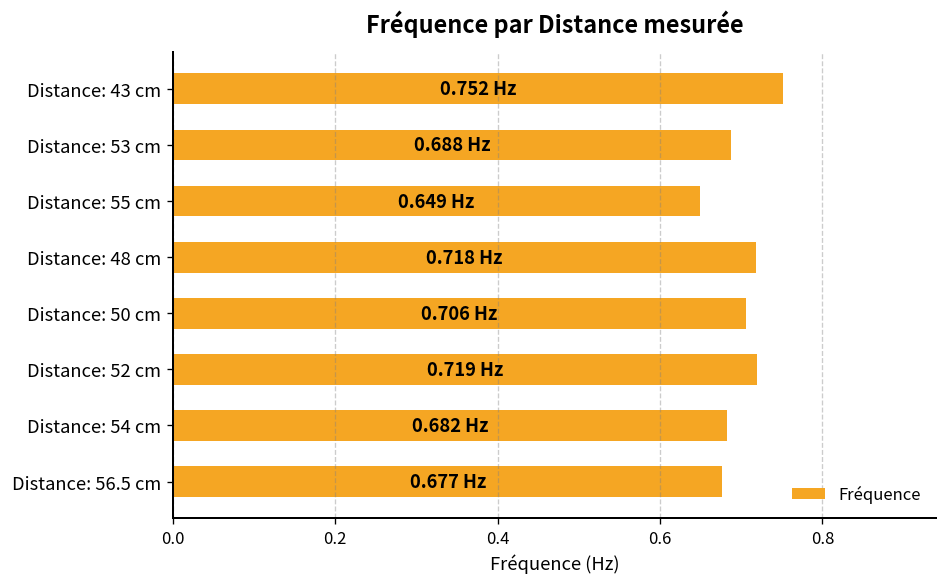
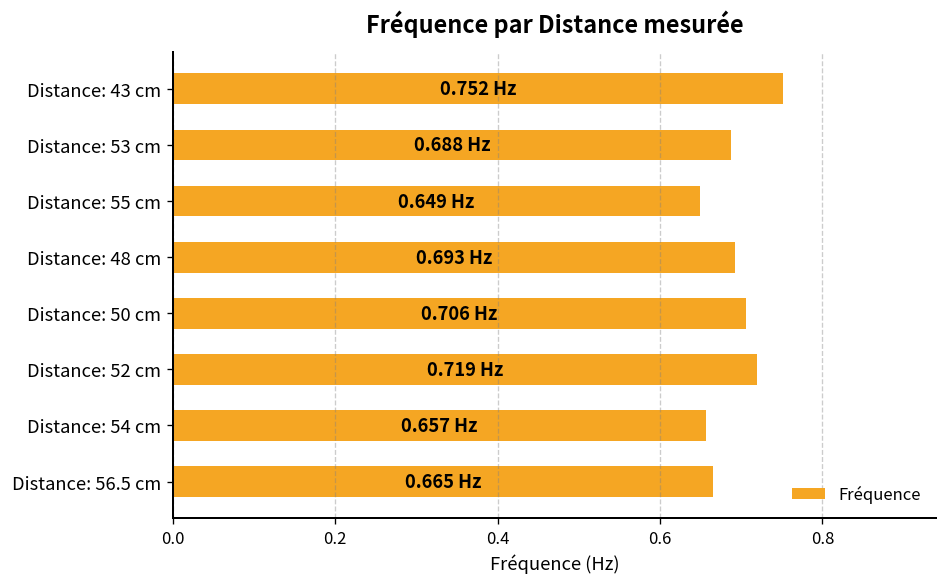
Distance: 48 cm: 0.718 -> 0.693
Distance: 54 cm: 0.682 -> 0.657
Distance: 56.5 cm: 0.677 -> 0.665
